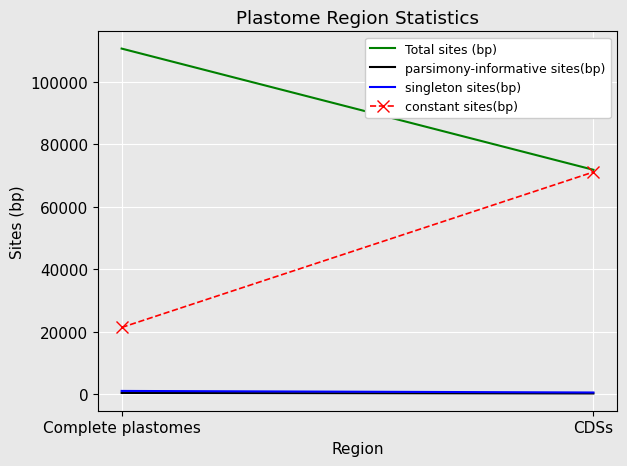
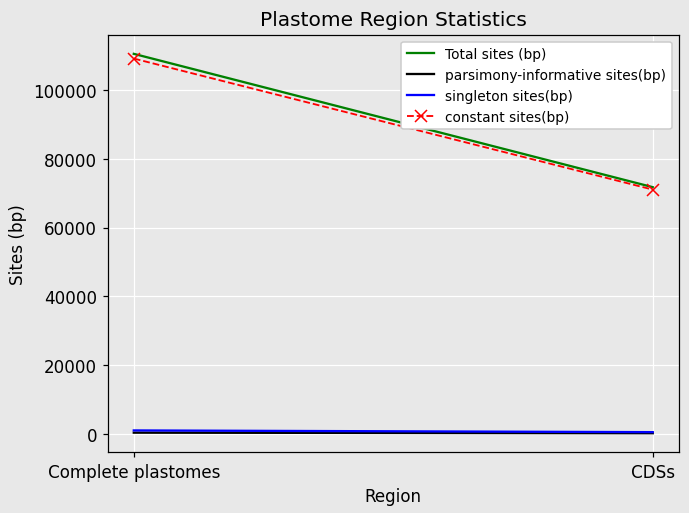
constant sites(bp), Complete plastomes: 21000 -> 109000
